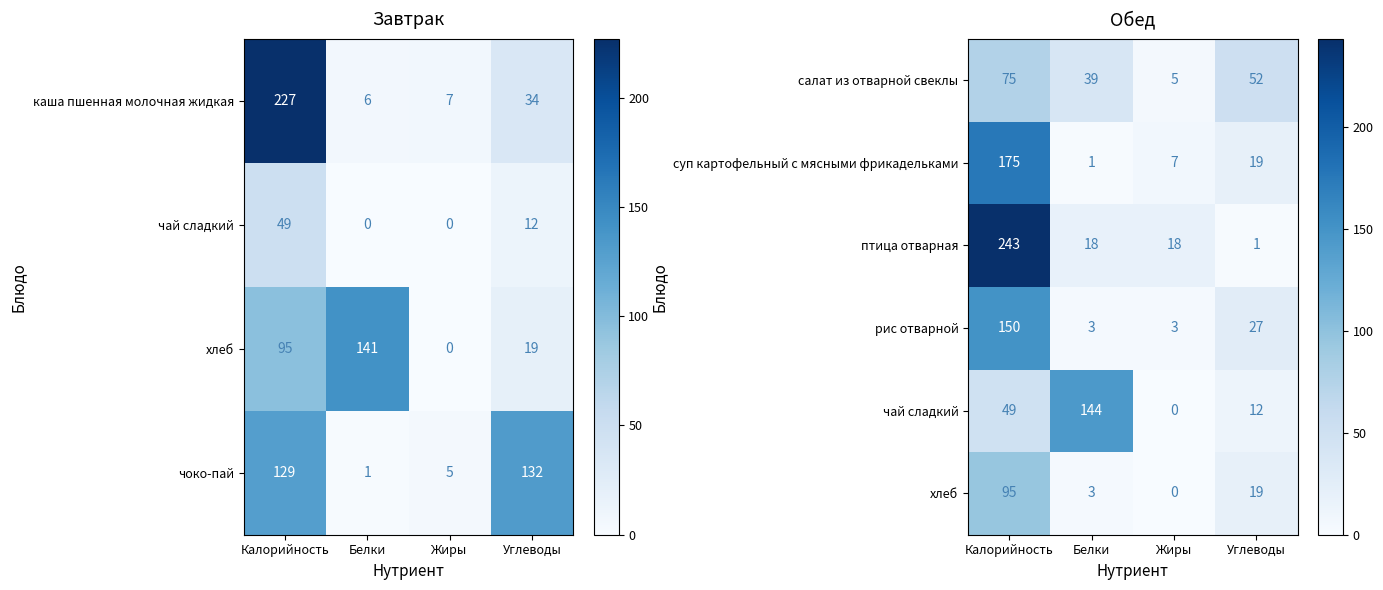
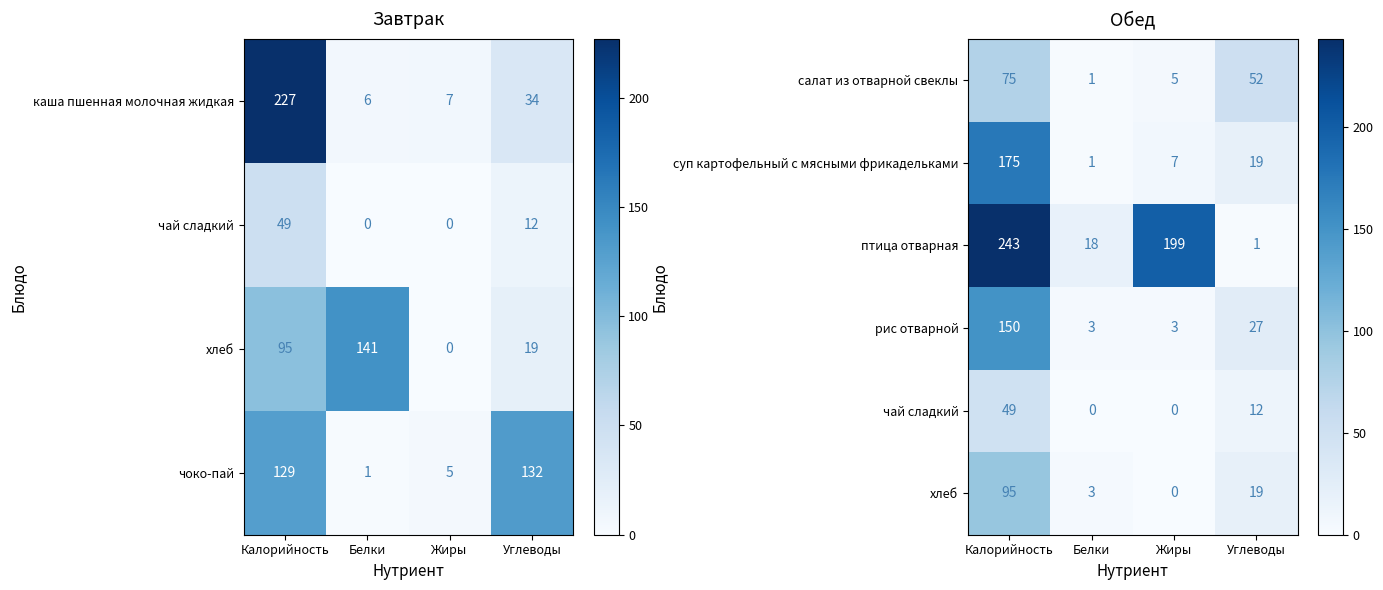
Обед, салат из отварной свеклы, Белки: 39 -> 1
Обед, птица отварная, Жиры: 18 -> 199
Обед, чай сладкий, Белки: 144 -> 0
